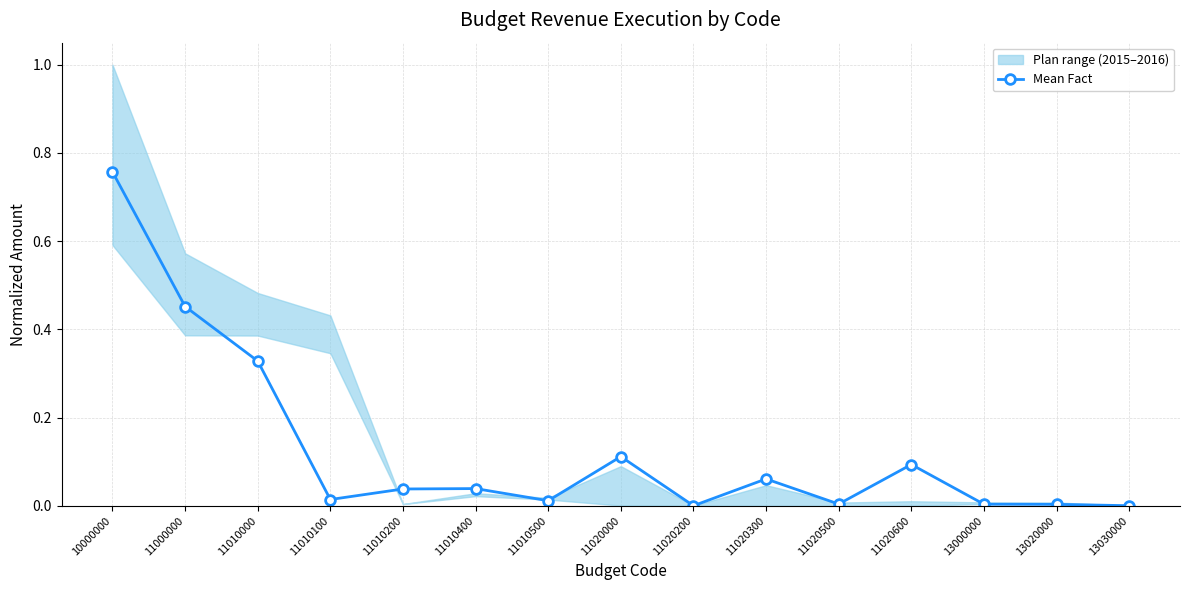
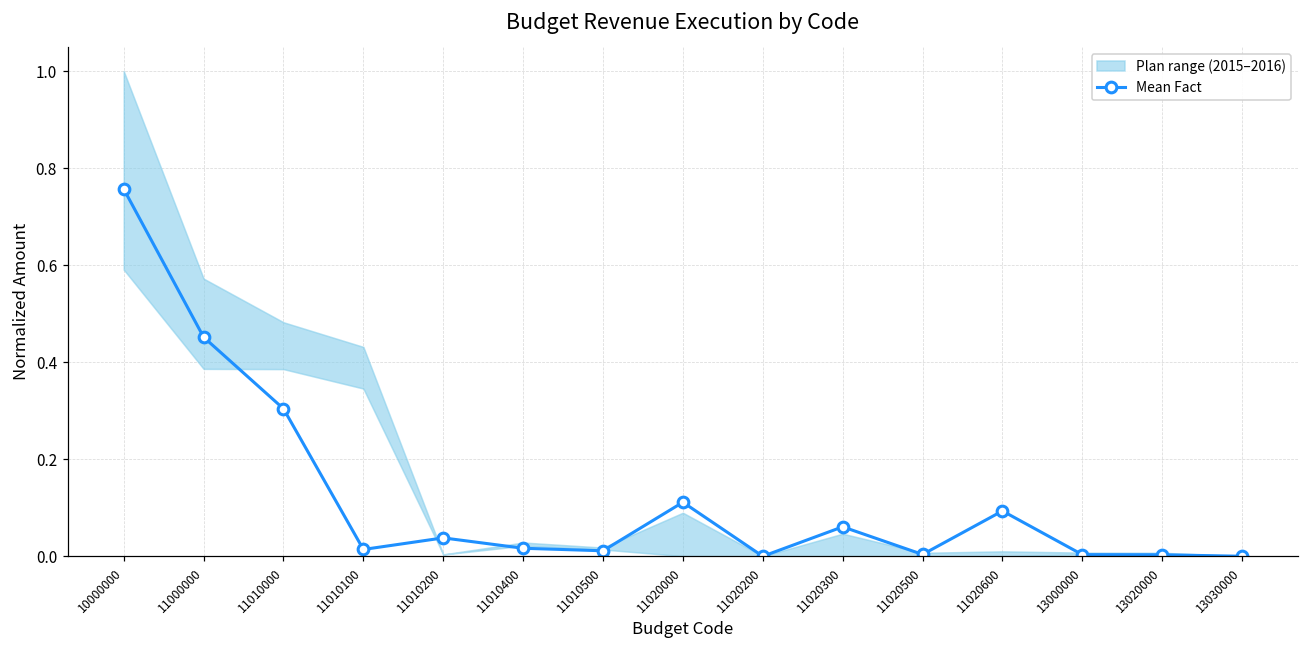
Mean Fact, 11010000: 0.33 -> 0.30
Mean Fact, 11010400: 0.04 -> 0.02
